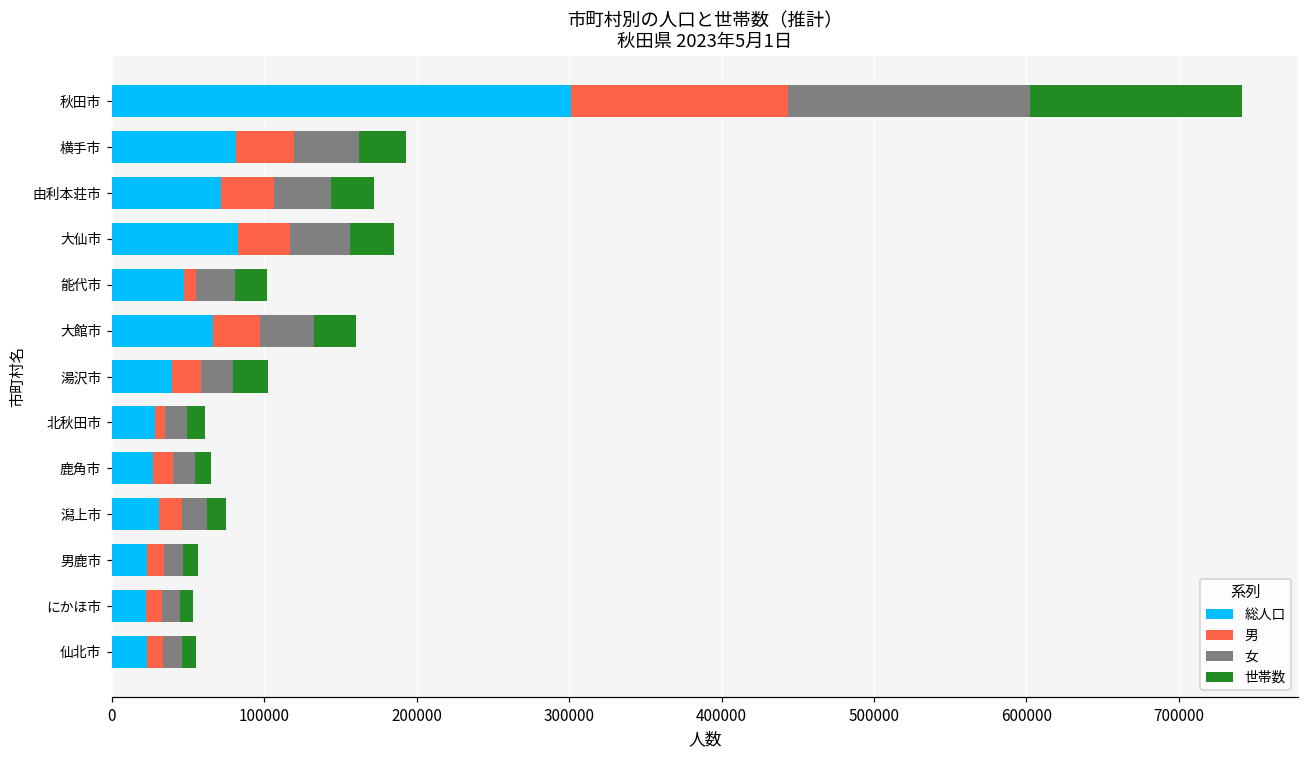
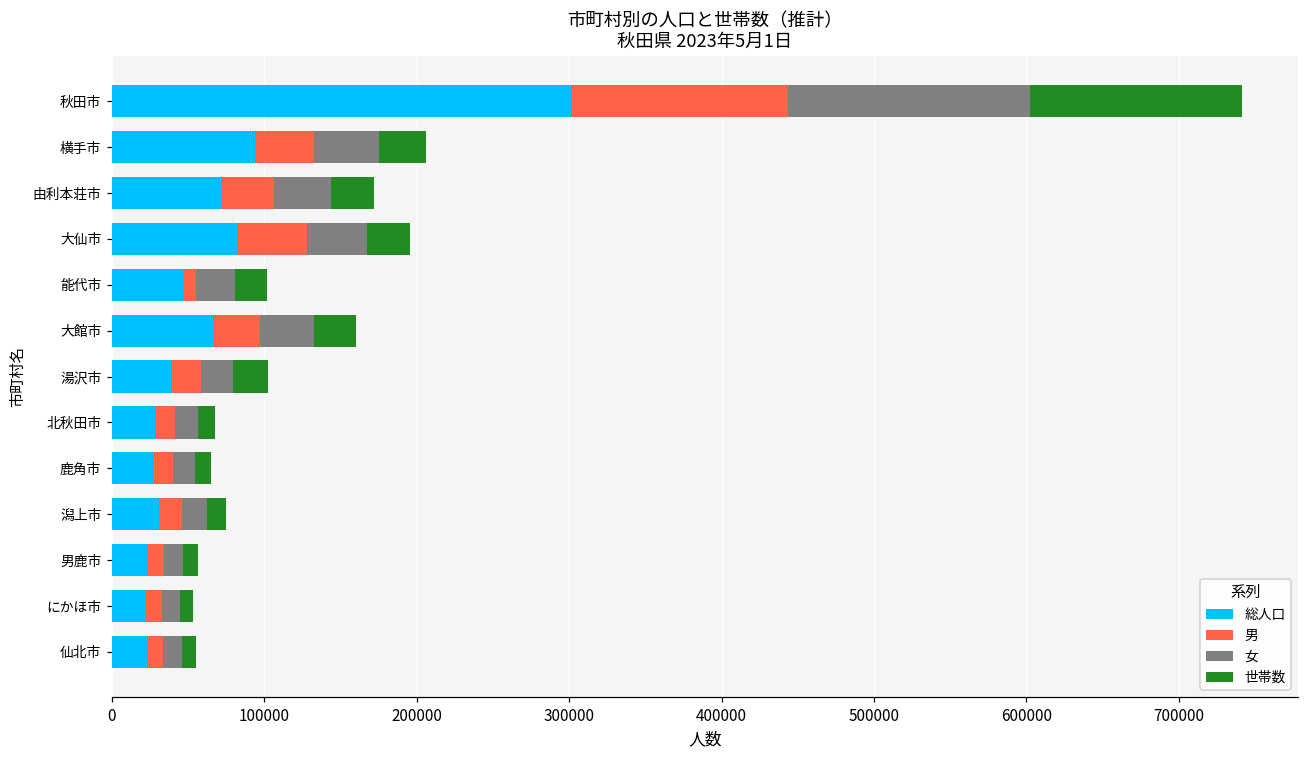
総人口, 横手市: 81000 -> 94000
男, 大仙市: 35000 -> 45000
男, 北秋田市: 6000 -> 13000
